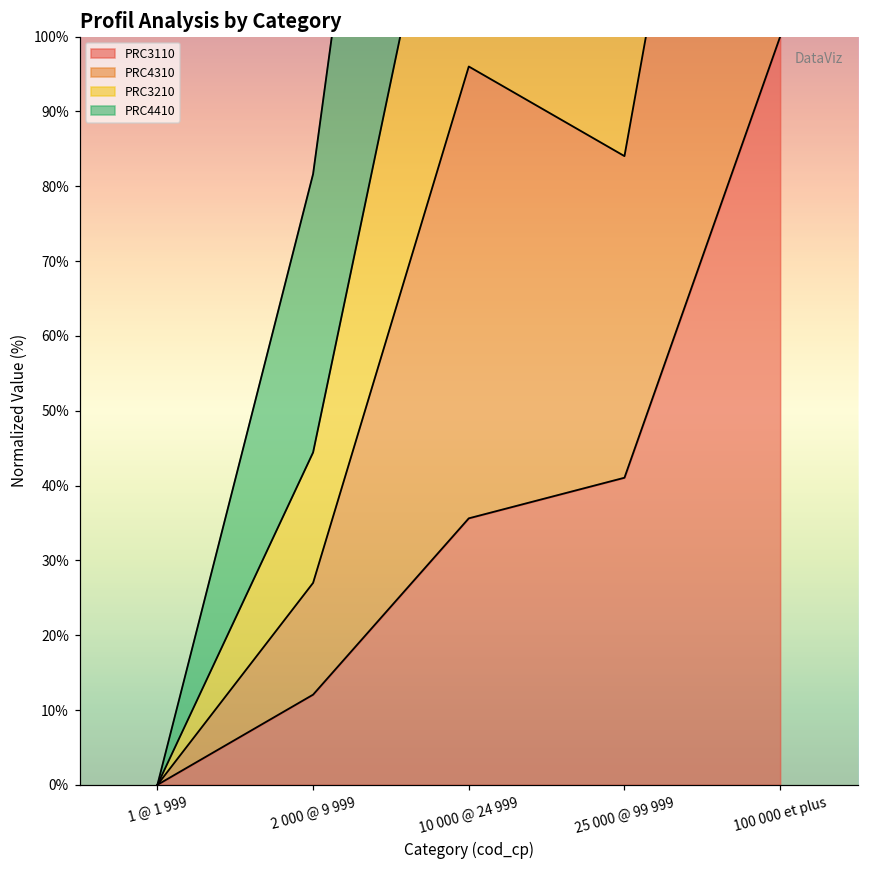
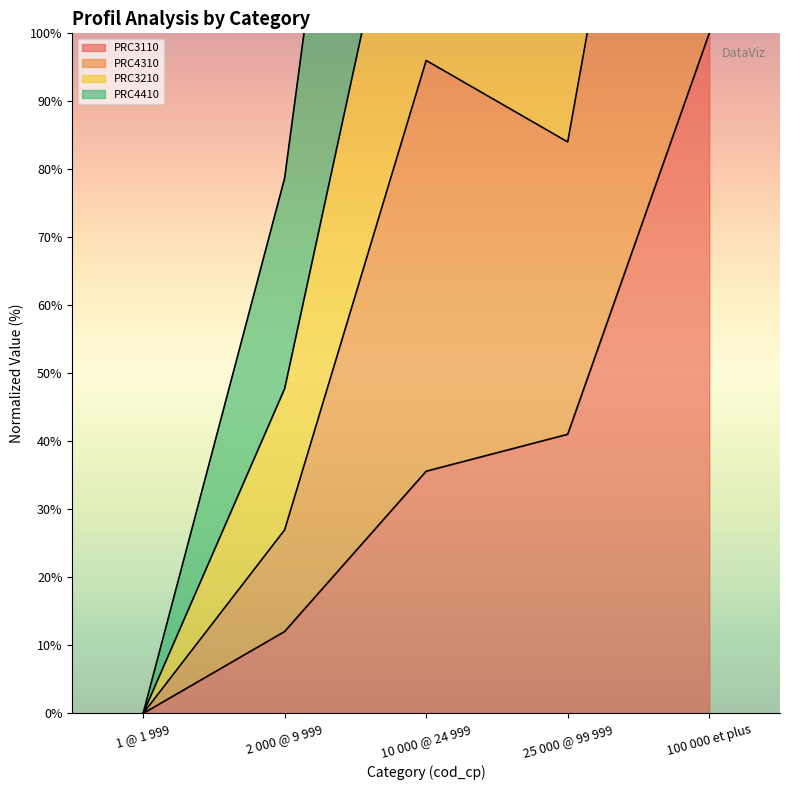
PRC3210, 2 000 @ 9 999: 17% -> 21%
PRC4410, 2 000 @ 9 999: 37% -> 31%
